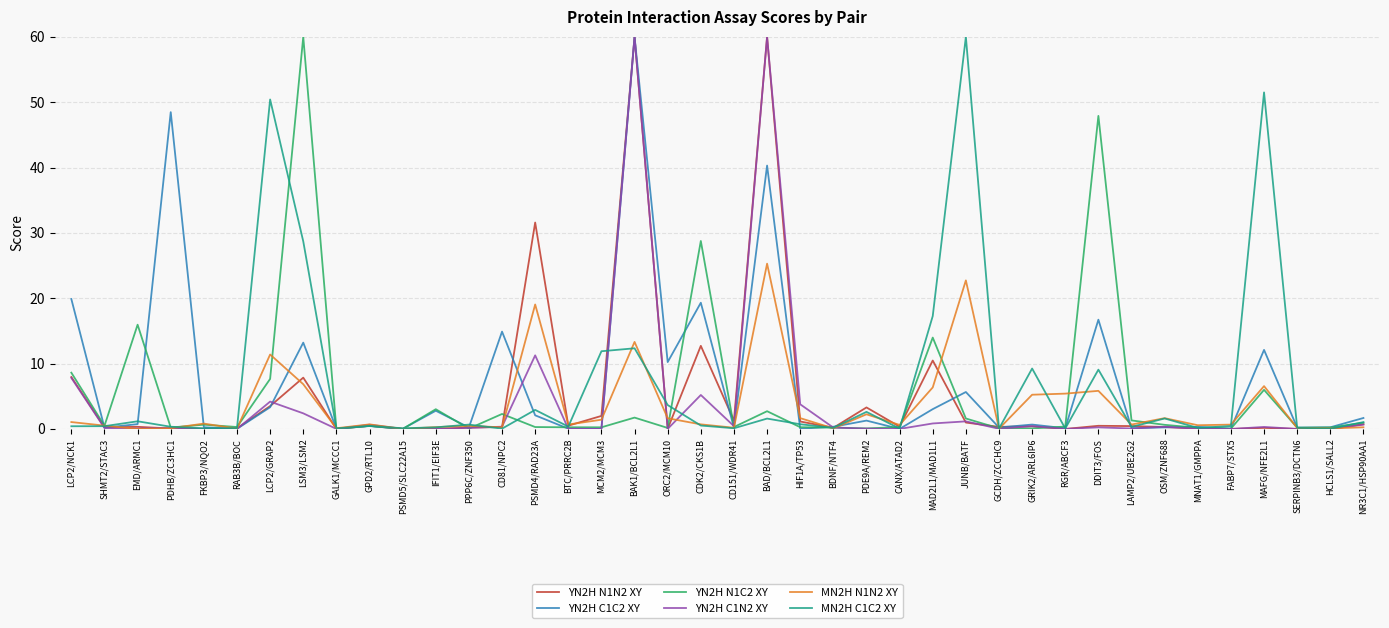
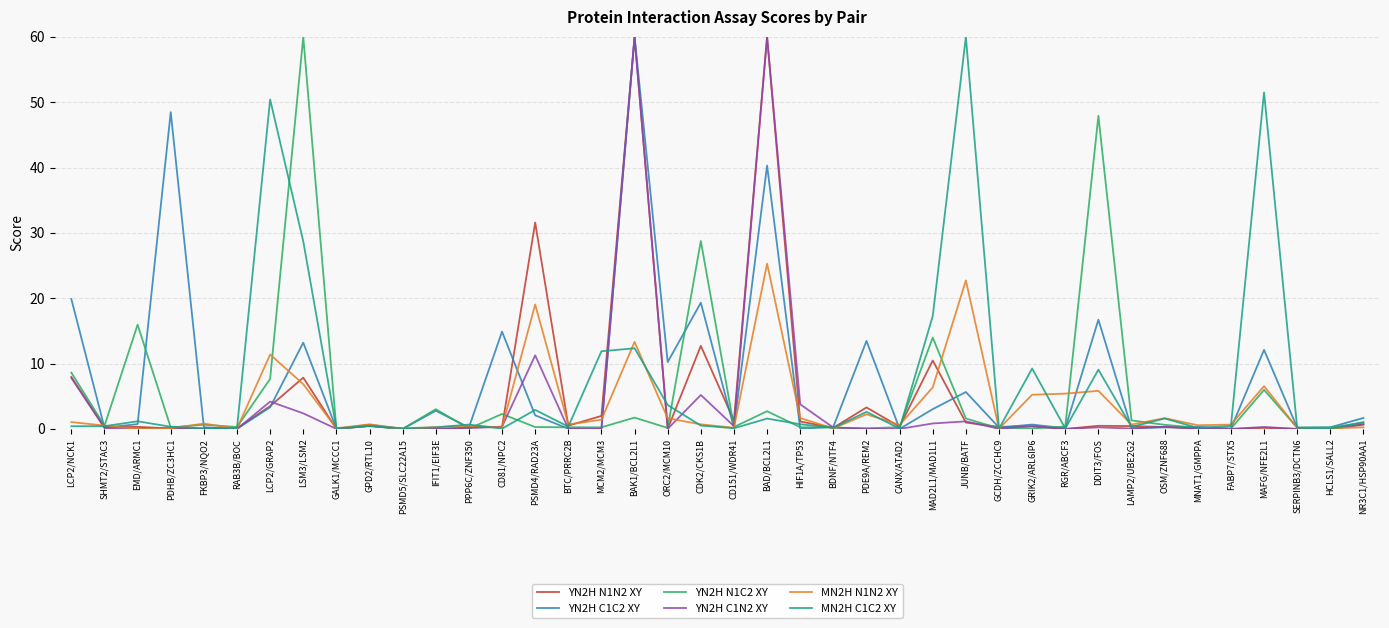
YN2H C1C2 XY, PDE9A/REM2: 1 -> 13
